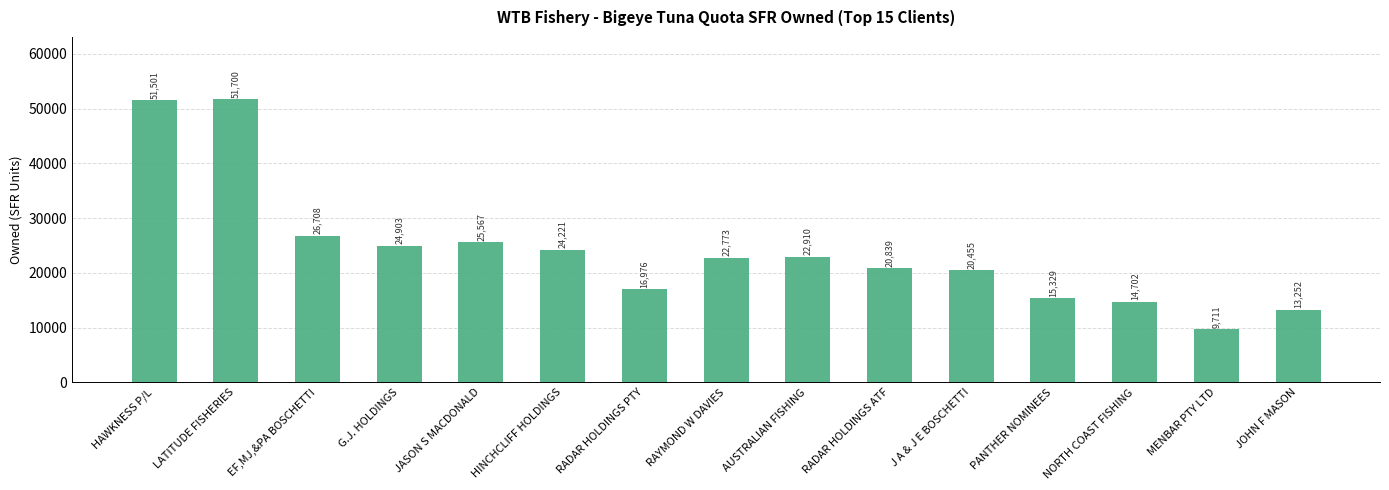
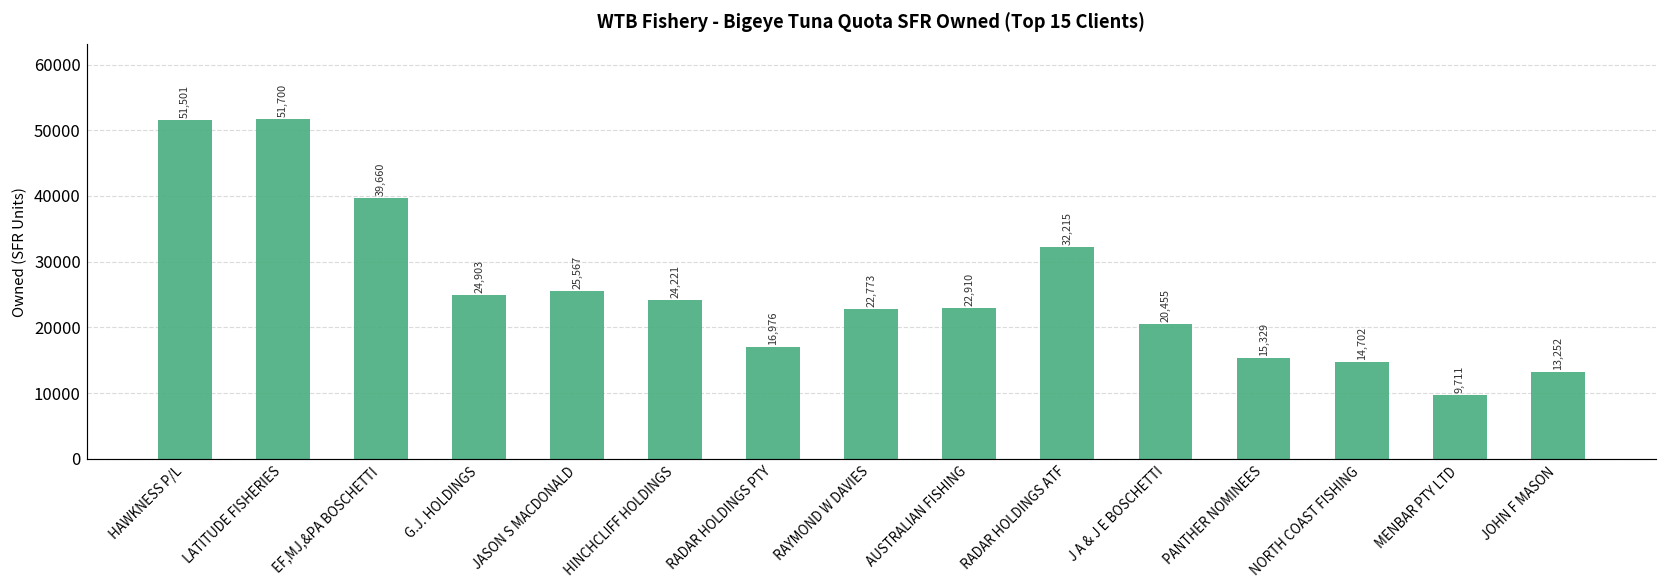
EF,MJ,&PA BOSCHETTI: 26,708 -> 39,660
RADAR HOLDINGS ATF: 20,839 -> 32,215
